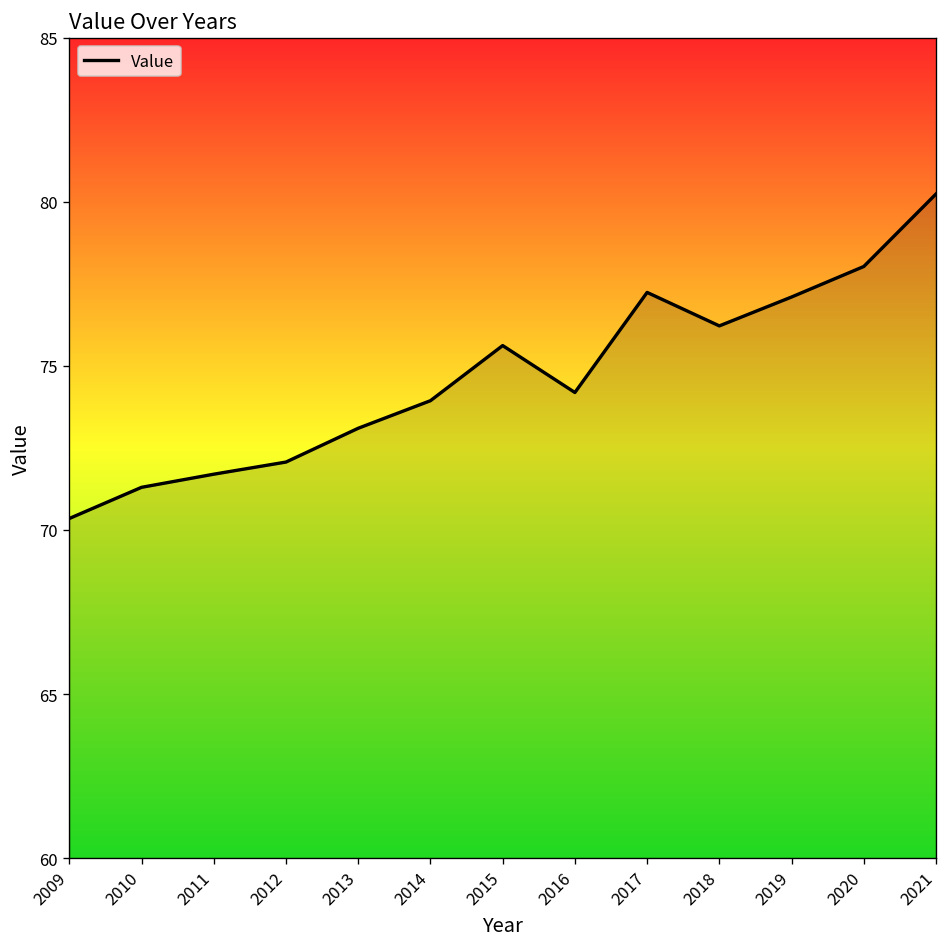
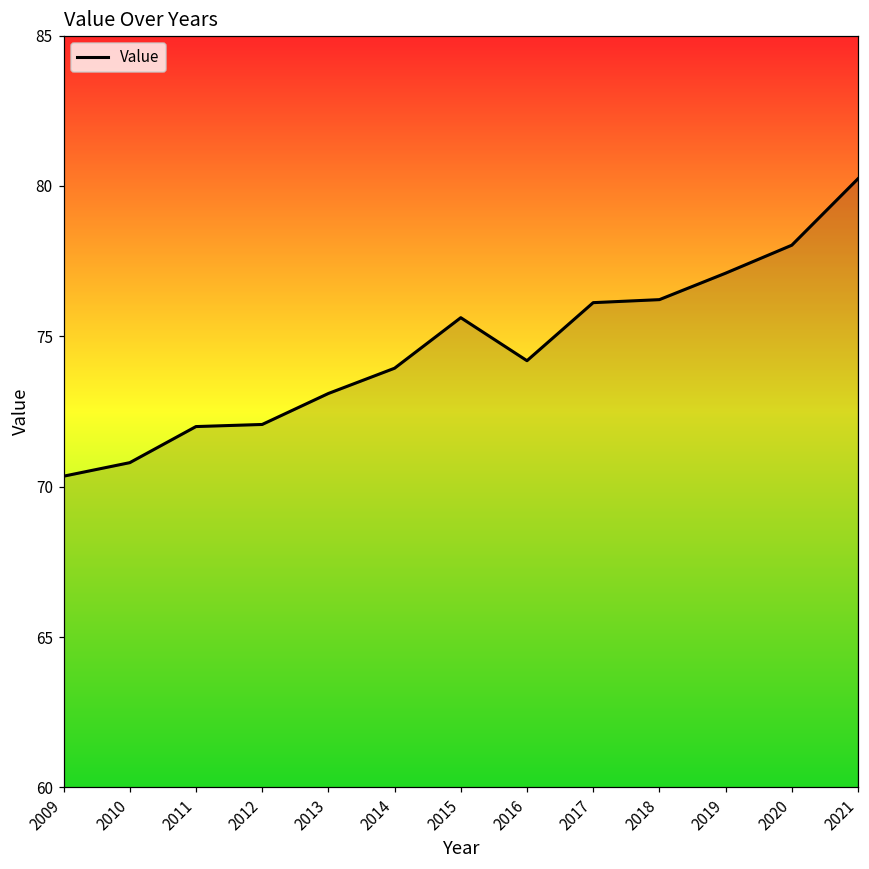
2010: 71.3 -> 70.8
2011: 71.7 -> 72.0
2017: 77.2 -> 76.1
